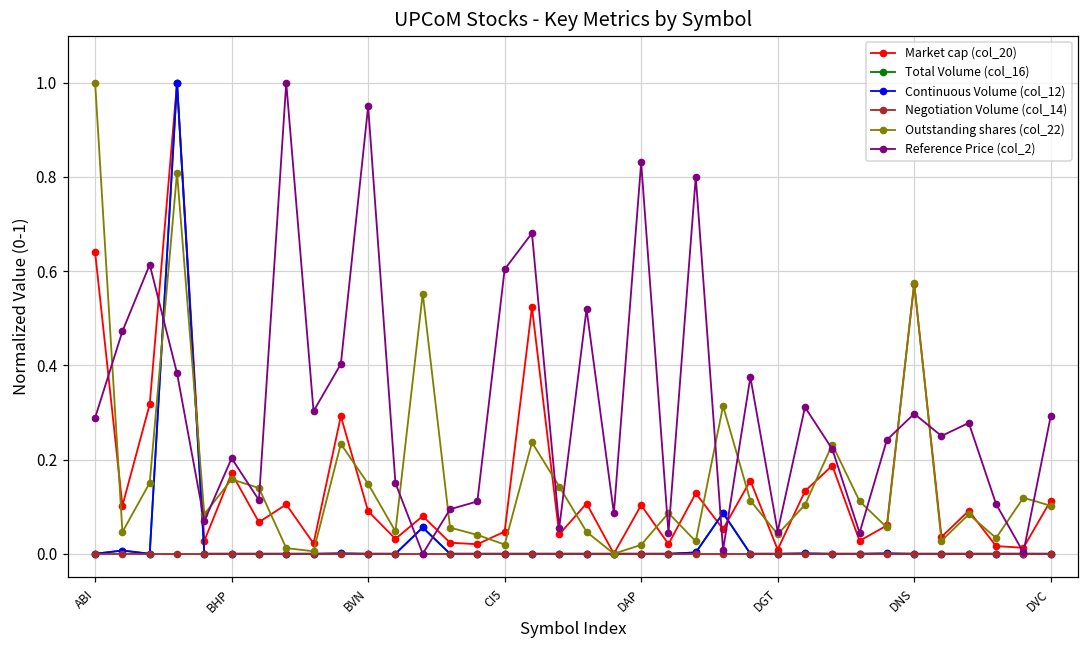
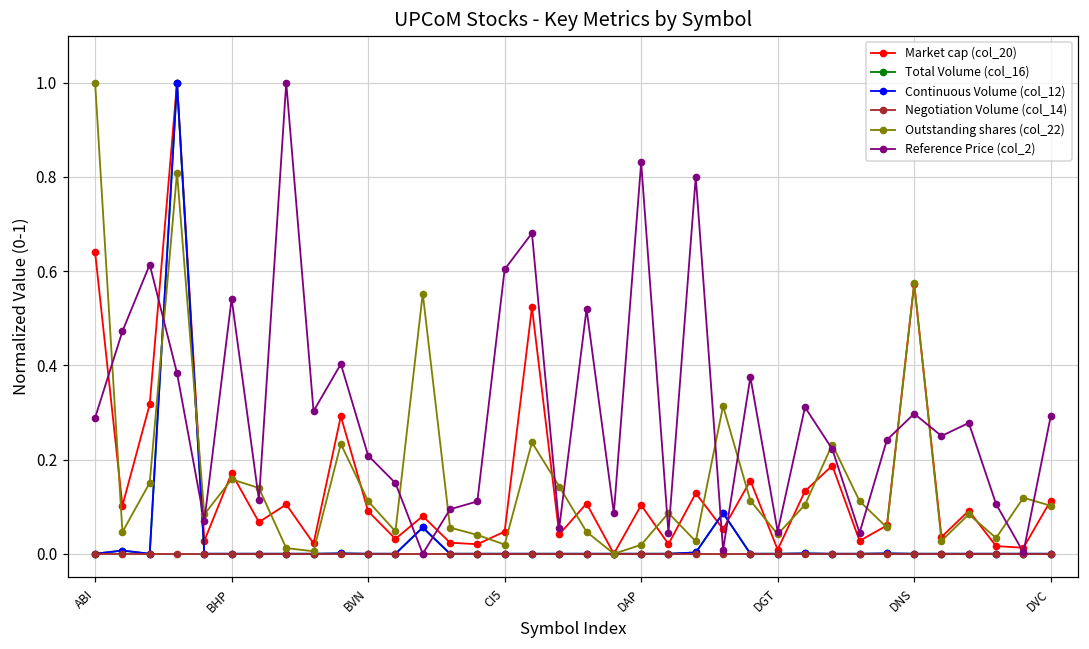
Reference Price (col_2), BHP: 0.20 -> 0.54
Outstanding shares (col_22), BVN: 0.15 -> 0.11
Reference Price (col_2), BVN: 0.95 -> 0.21
